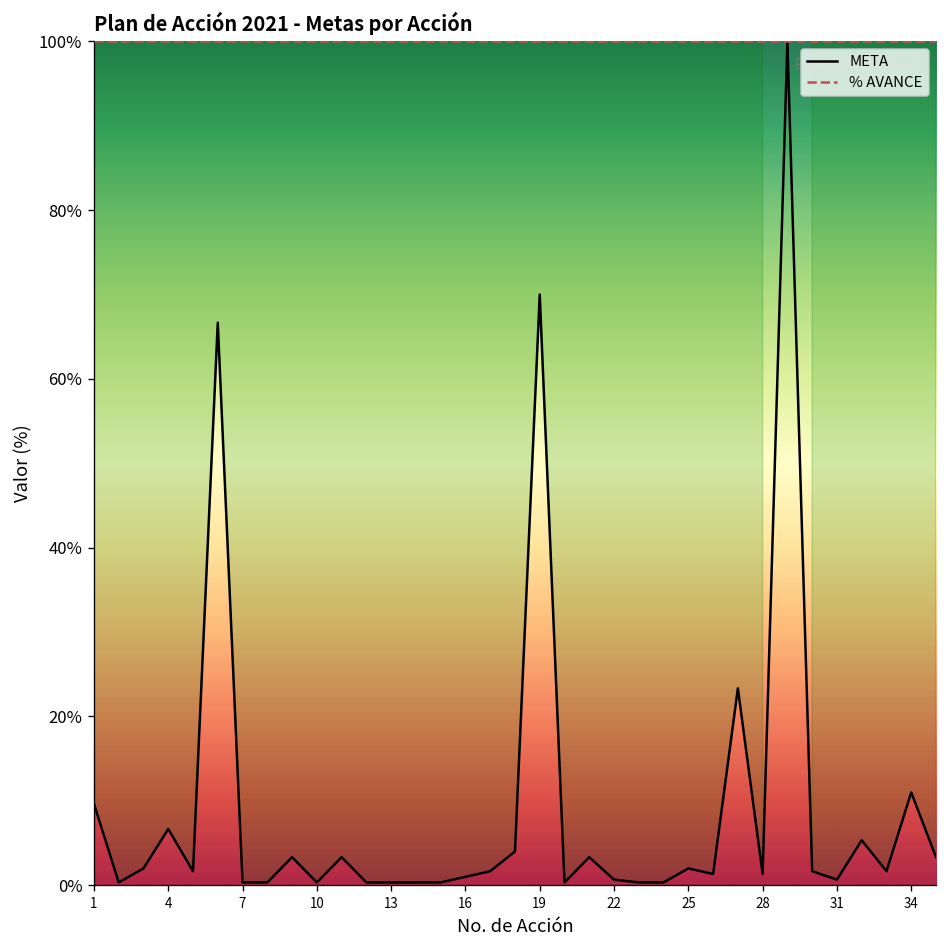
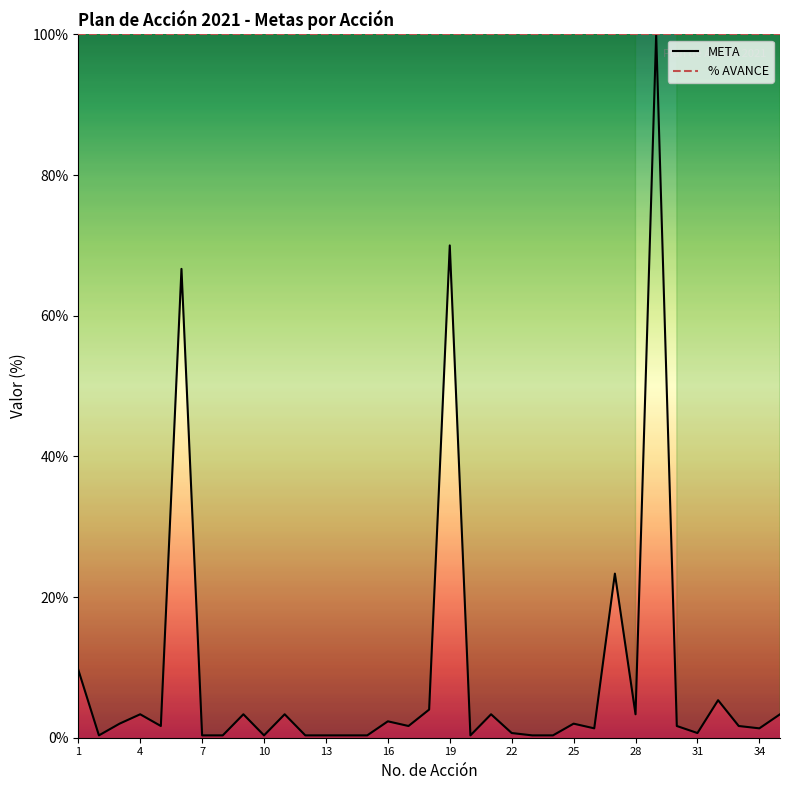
META, 4: 7% -> 3%
META, 16: 1% -> 2%
META, 28: 1% -> 3%
META, 34: 11% -> 1%
